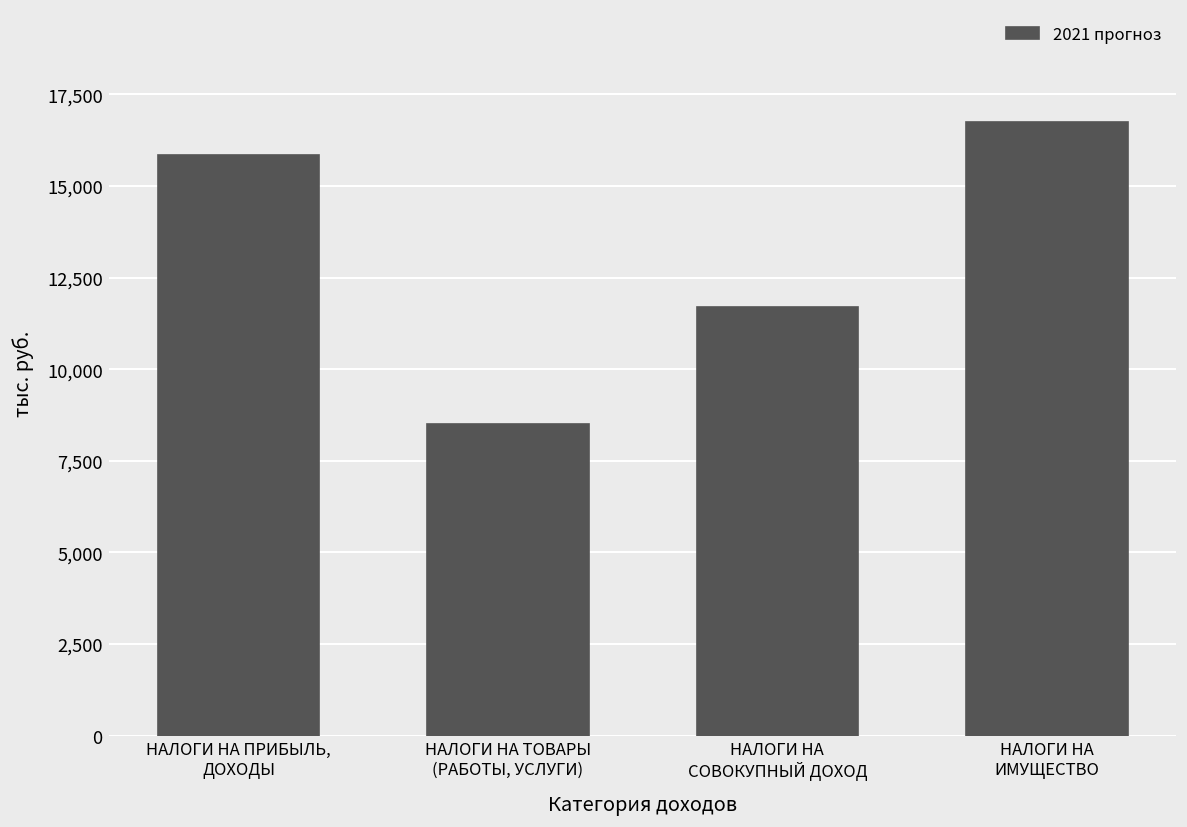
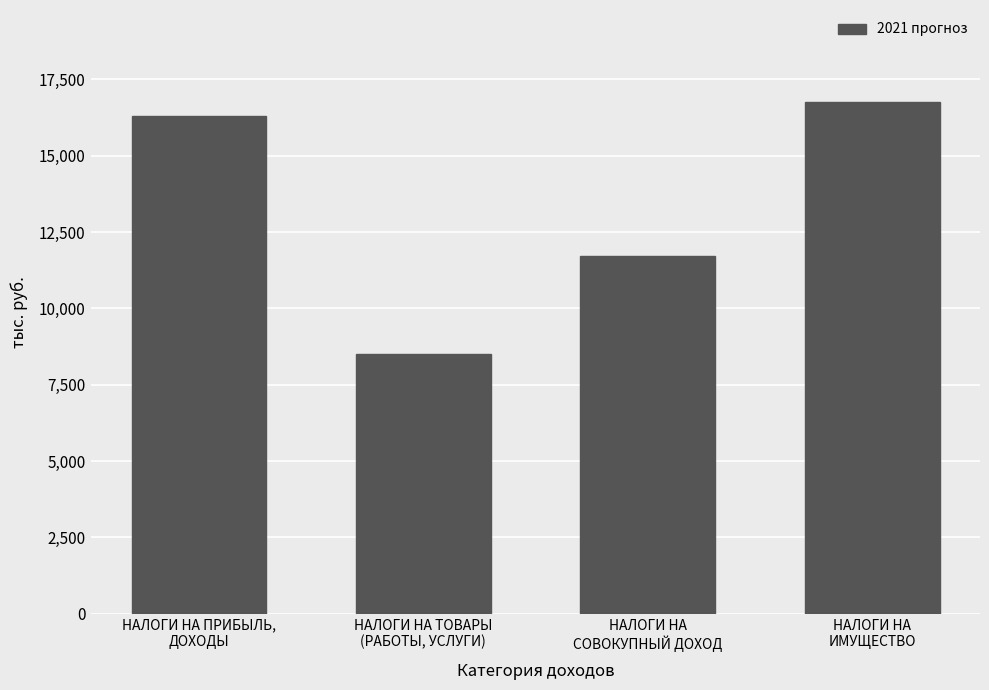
НАЛОГИ НА ПРИБЫЛЬ, ДОХОДЫ: 15,900 -> 16,300
